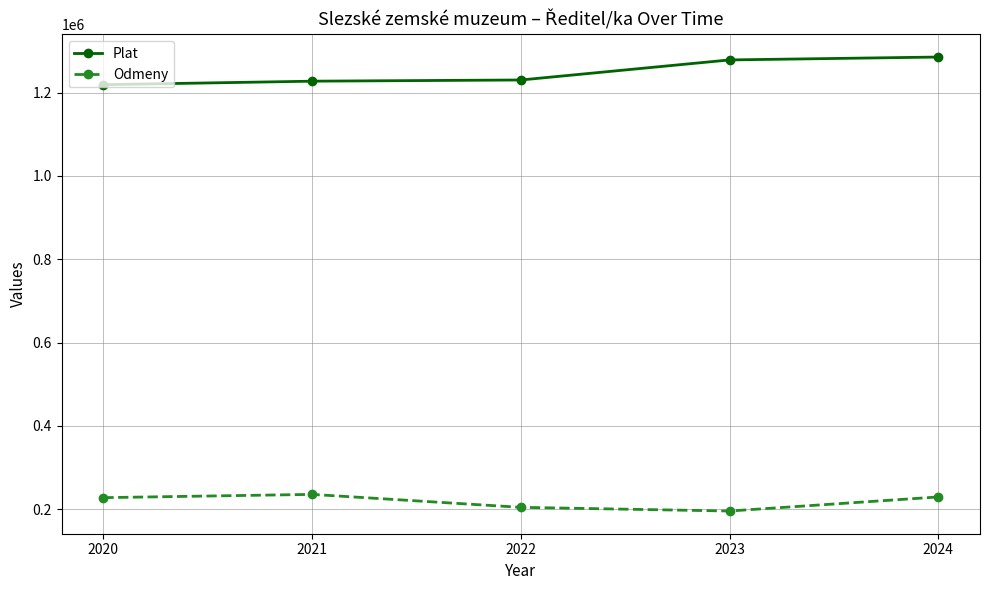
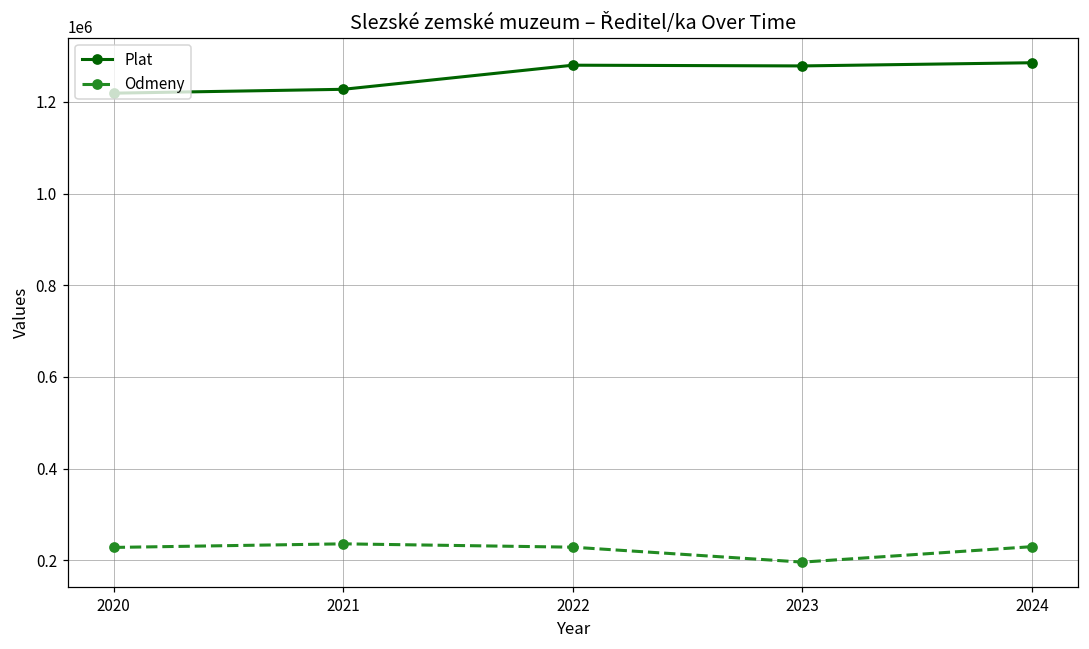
Plat, 2022: 1230000 -> 1280000
Odmeny, 2022: 200000 -> 230000
